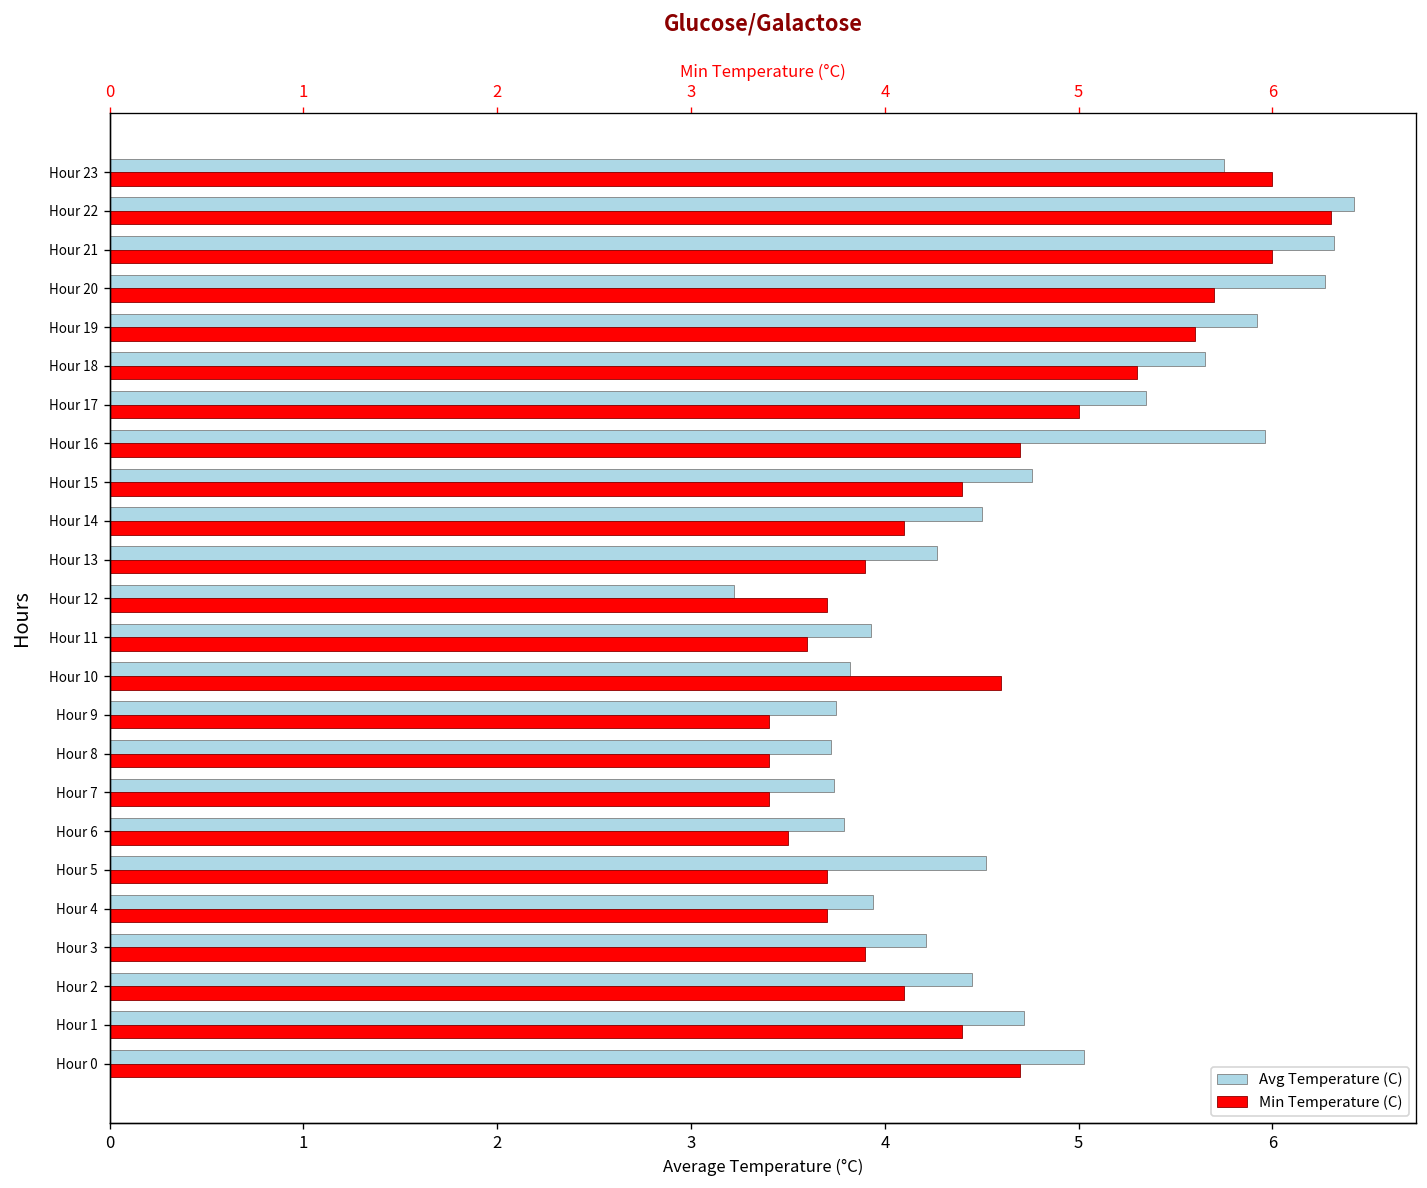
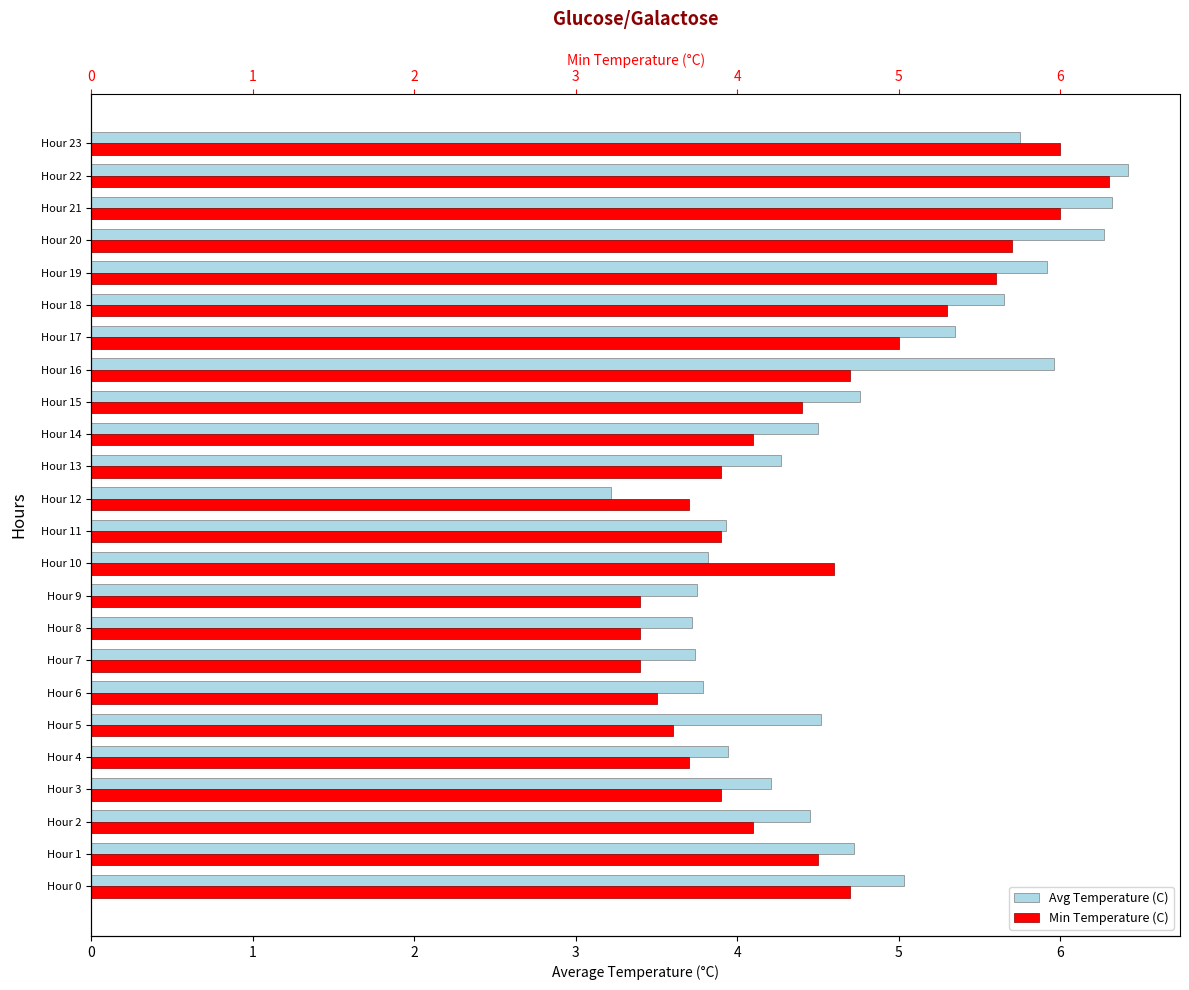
Min Temperature (C), Hour 11: 3.6 -> 3.9
Min Temperature (C), Hour 5: 3.7 -> 3.6
Min Temperature (C), Hour 1: 4.4 -> 4.5
